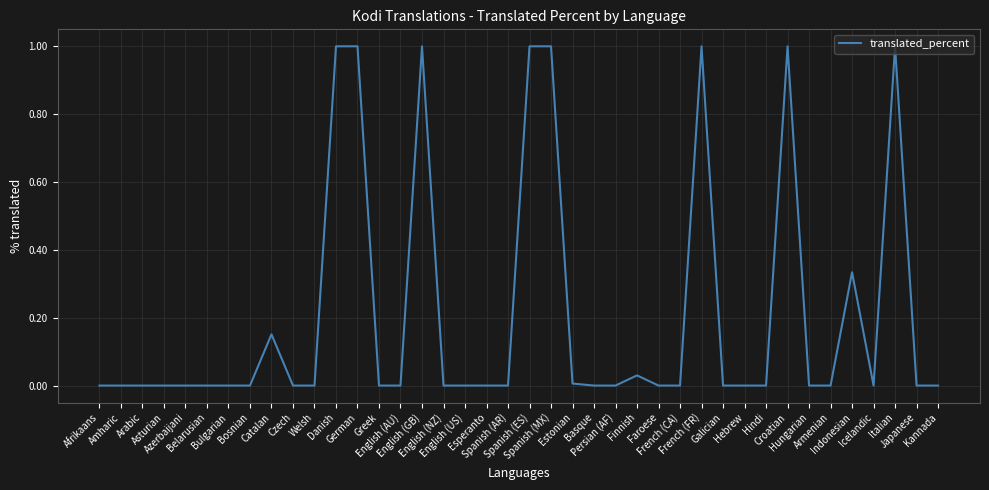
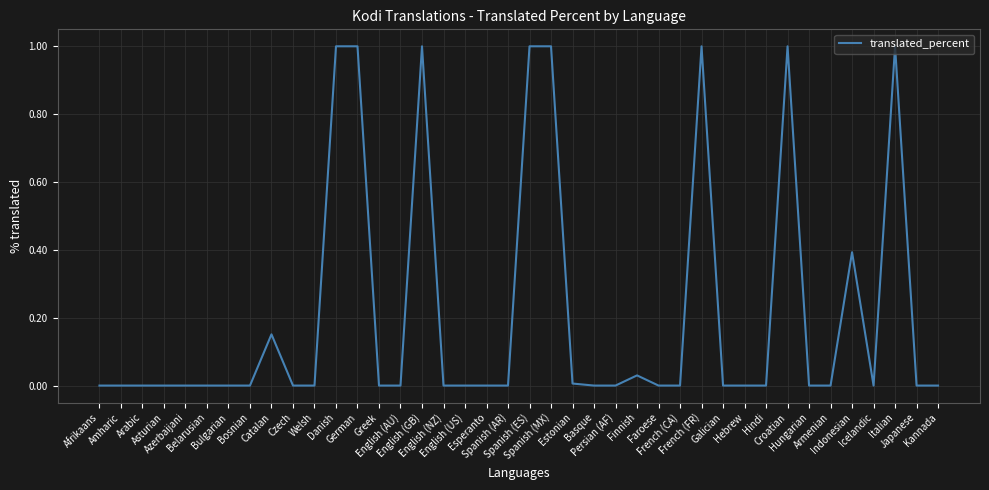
Indonesian: 0.33 -> 0.39
